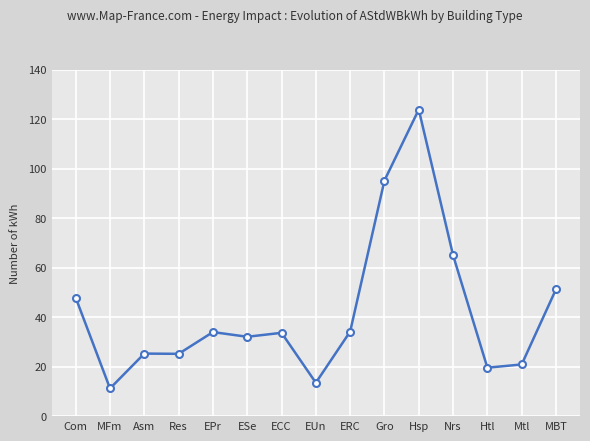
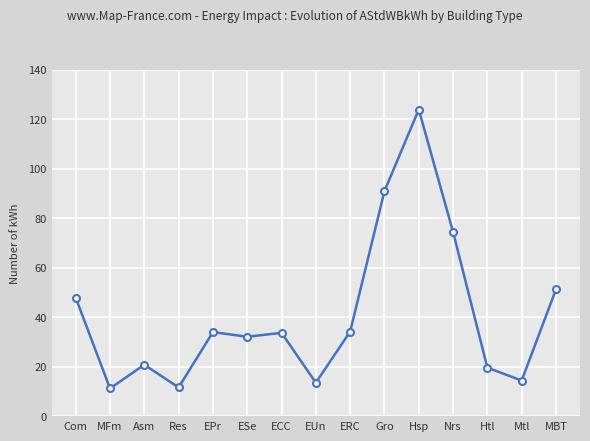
Asm: 25 -> 21
Res: 25 -> 12
Gro: 95 -> 91
Nrs: 65 -> 75
Mtl: 21 -> 14
